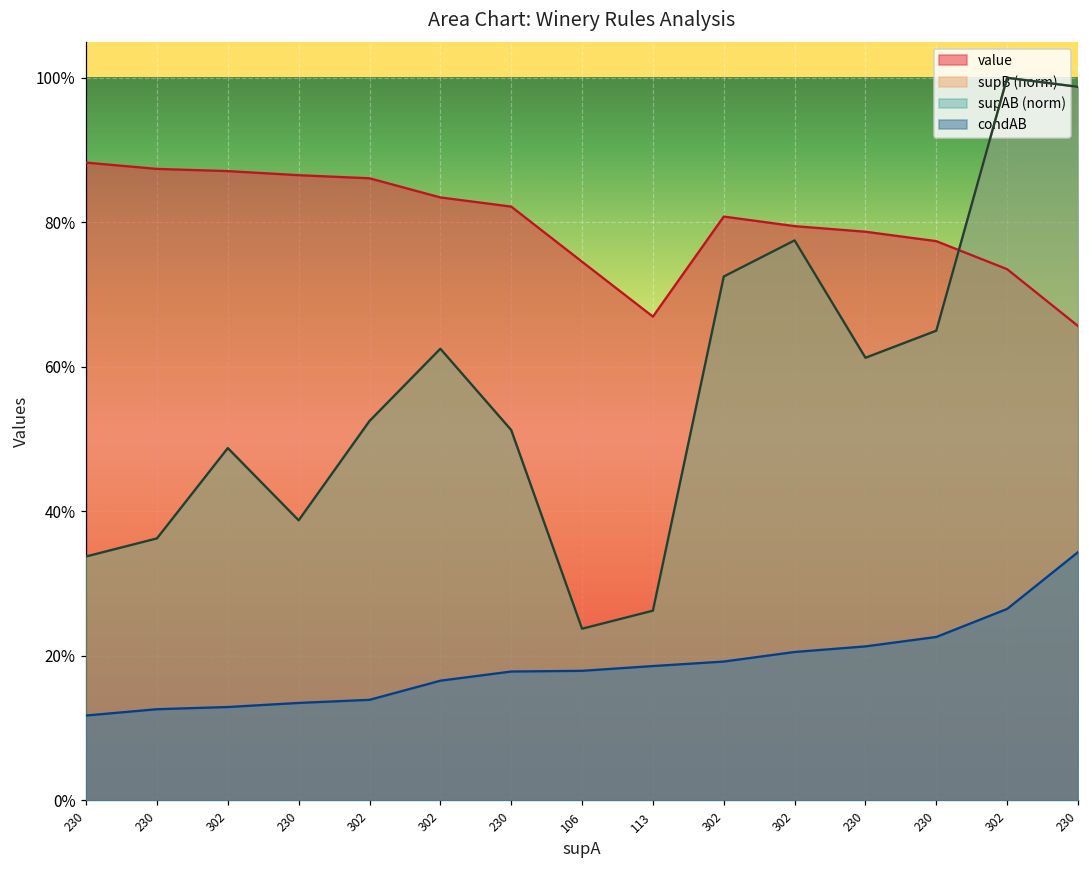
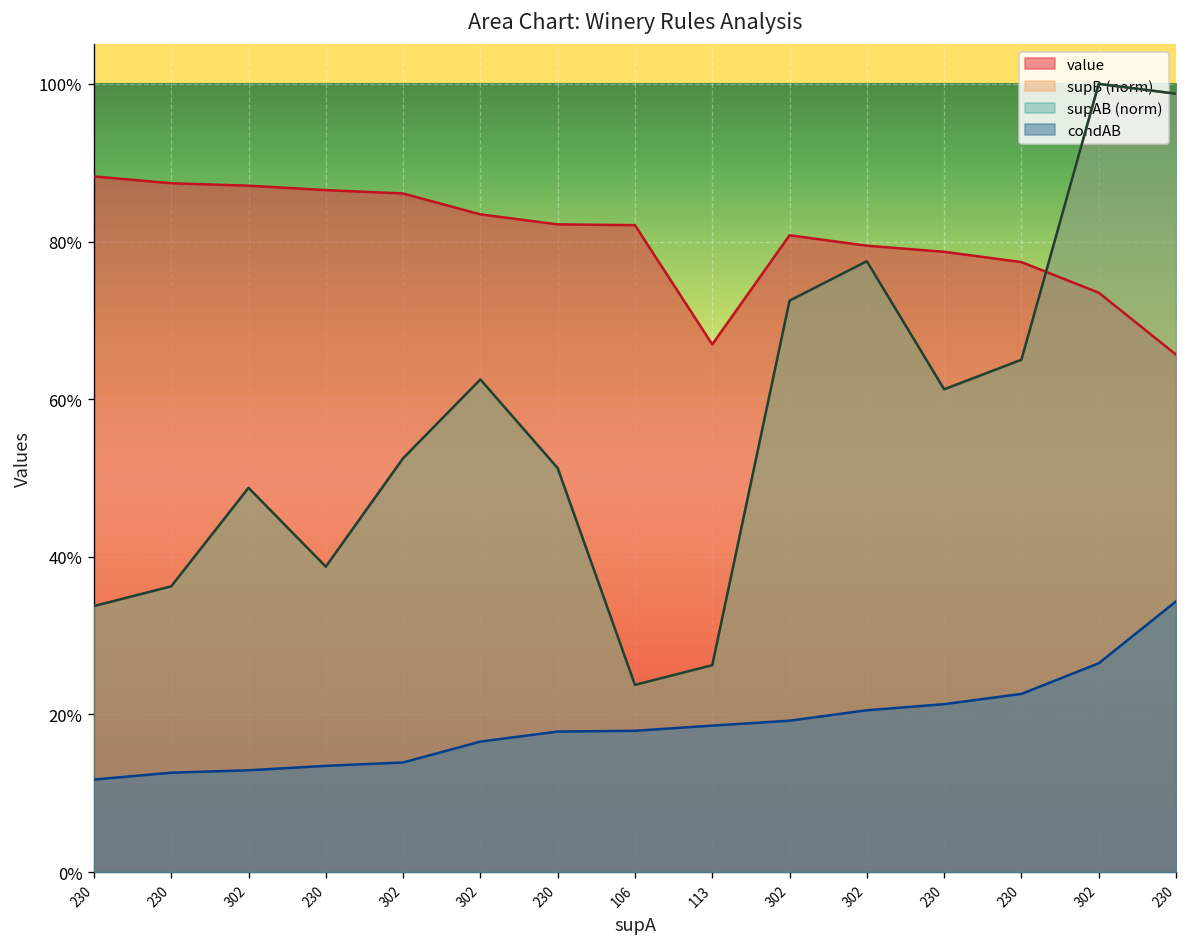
value, 106: 75% -> 82%
